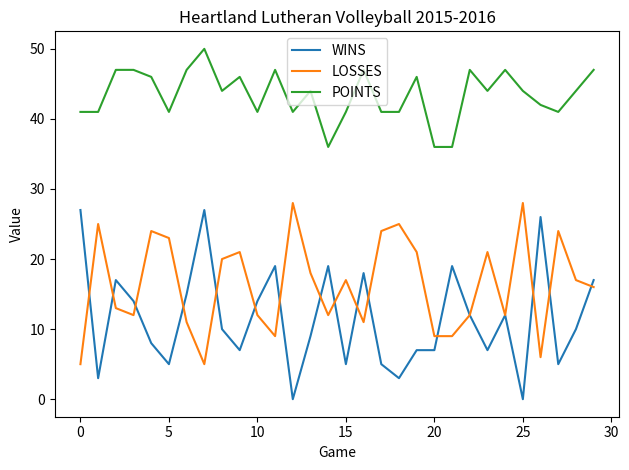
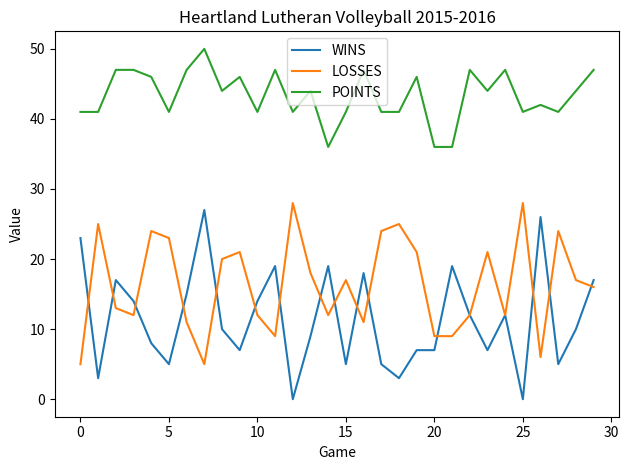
WINS, 0: 27 -> 23
POINTS, 25: 44 -> 41
